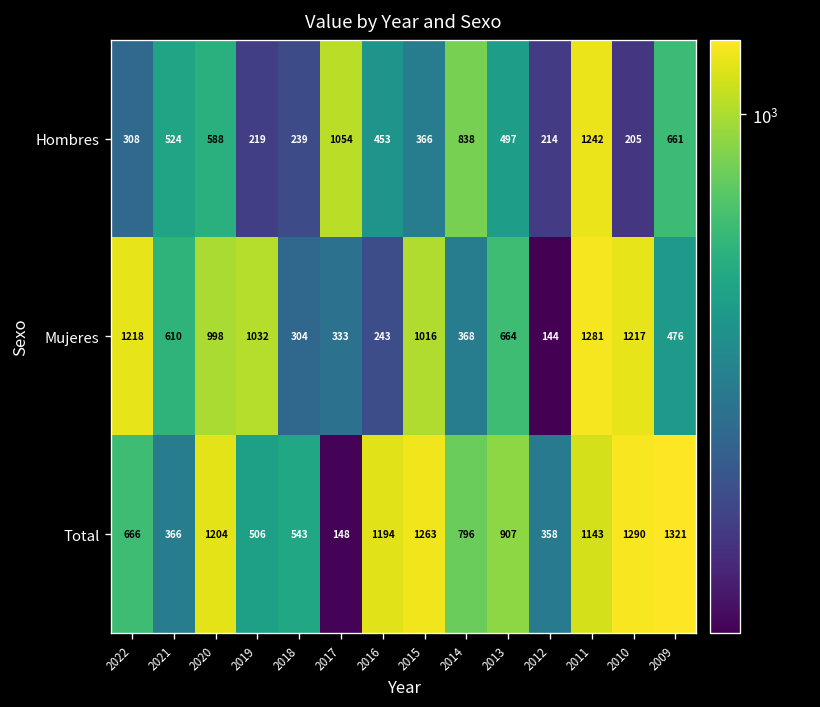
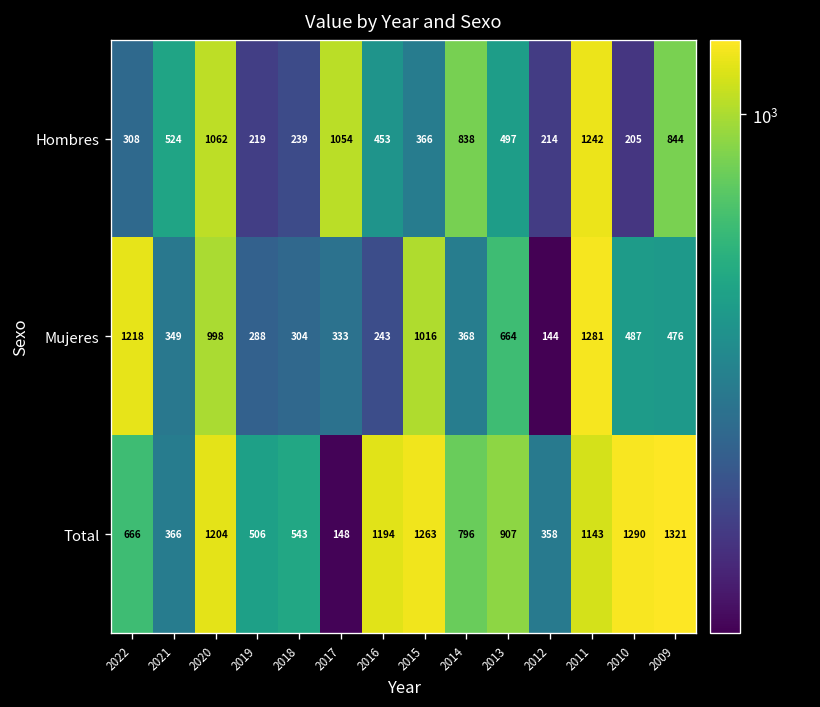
Hombres, 2020: 588 -> 1062
Hombres, 2009: 661 -> 844
Mujeres, 2021: 610 -> 349
Mujeres, 2019: 1032 -> 288
Mujeres, 2010: 1217 -> 487
